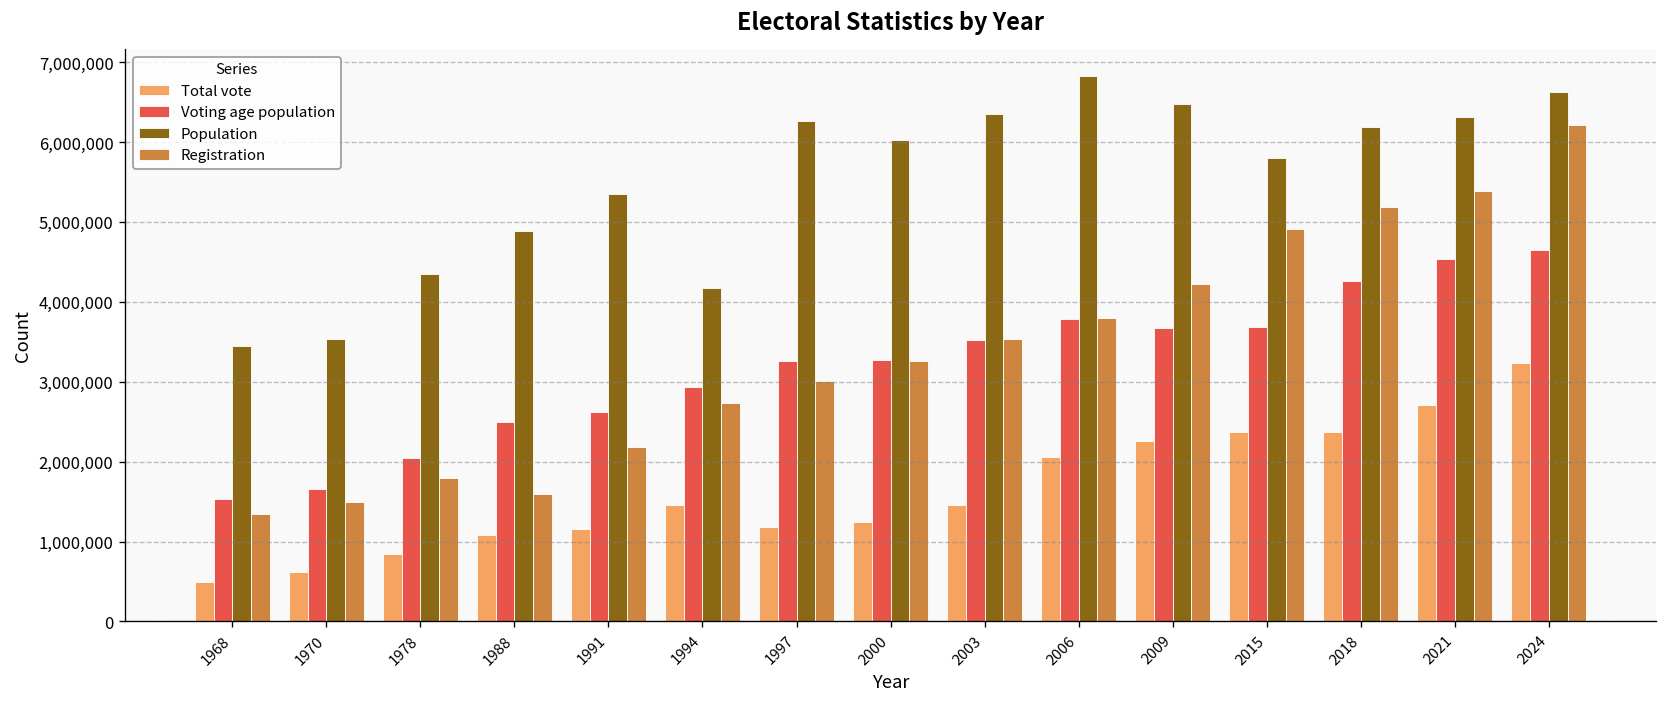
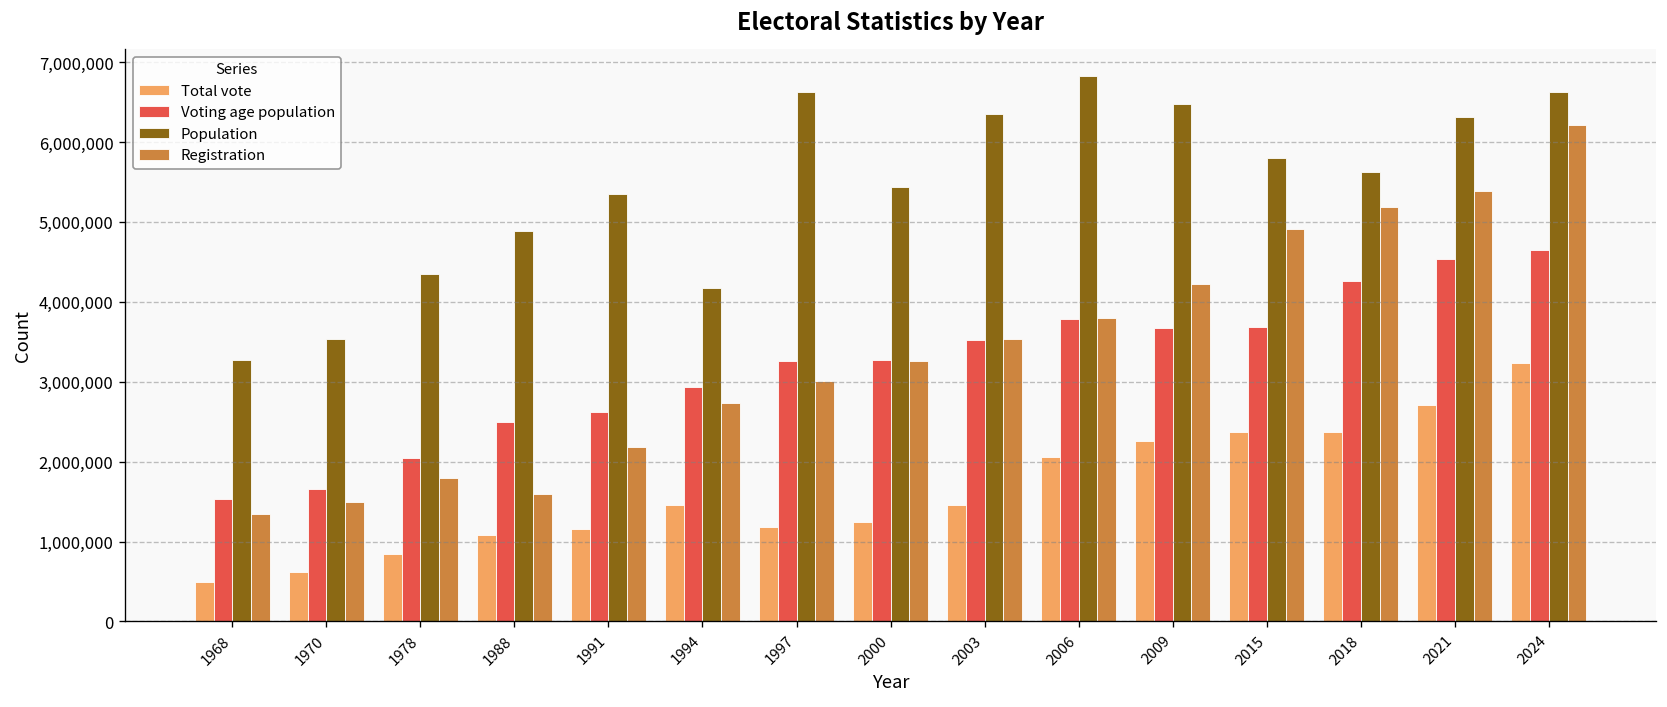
Population, 1968: 3,500,000 -> 3,300,000
Population, 1997: 6,300,000 -> 6,600,000
Population, 2000: 6,000,000 -> 5,400,000
Population, 2018: 6,200,000 -> 5,600,000
